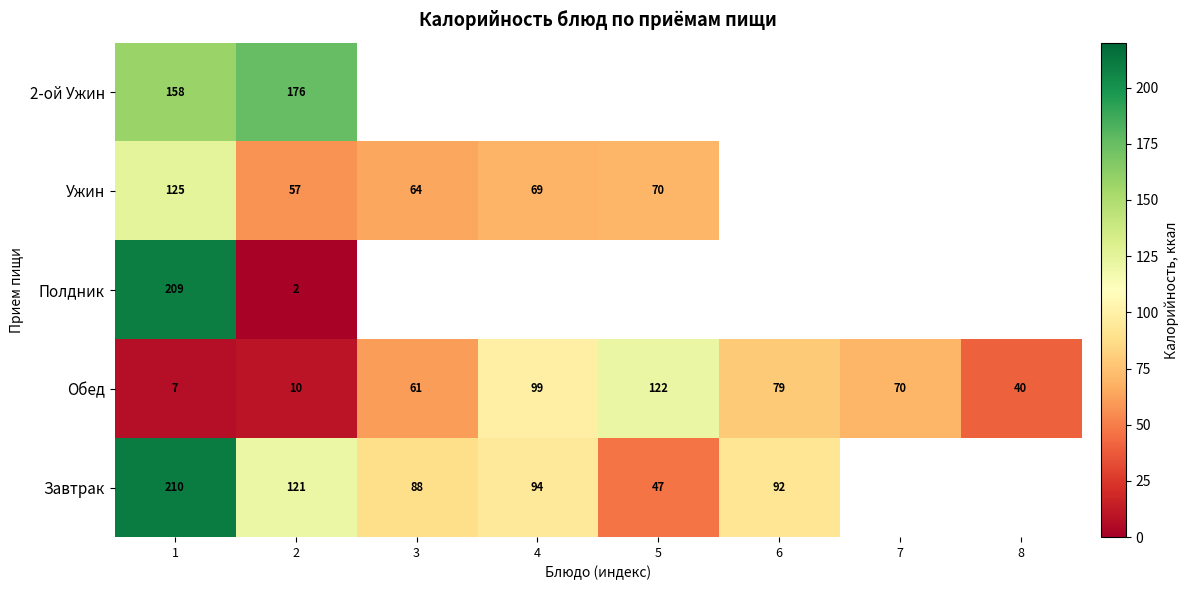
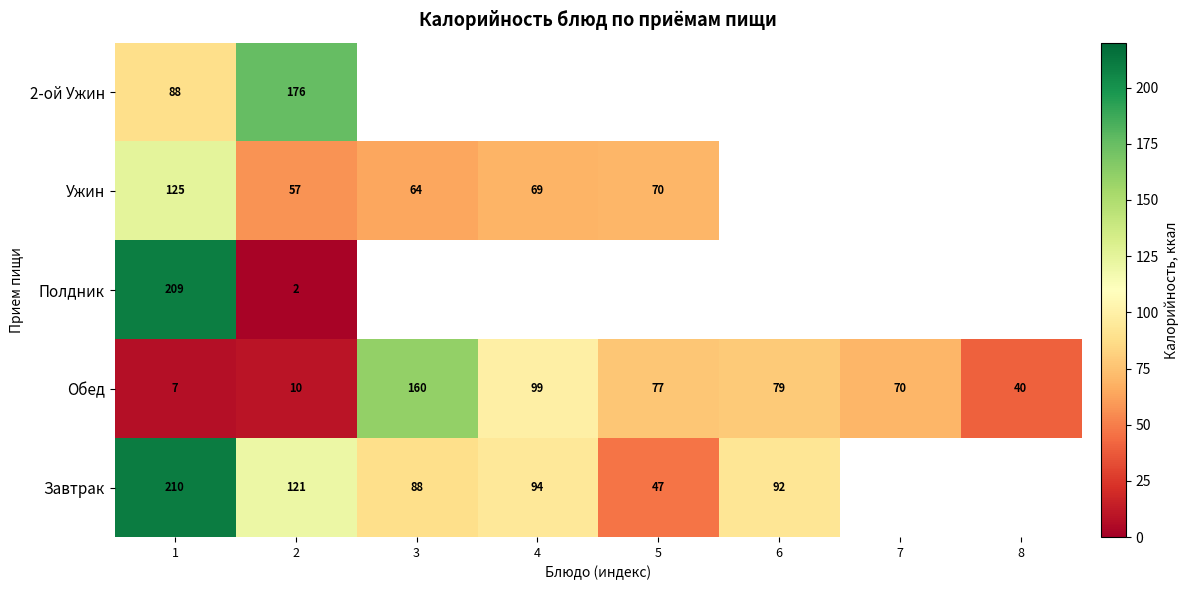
2-ой Ужин, 1: 158 -> 88
Обед, 3: 61 -> 160
Обед, 5: 122 -> 77
